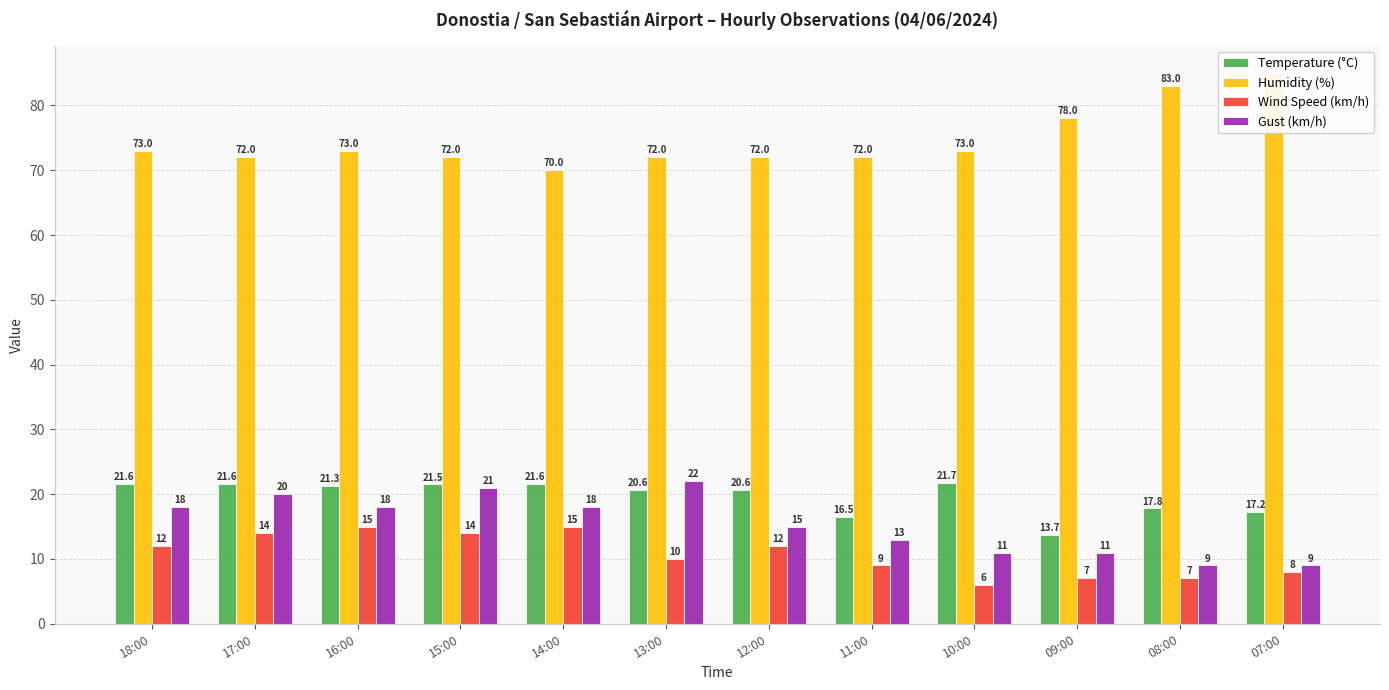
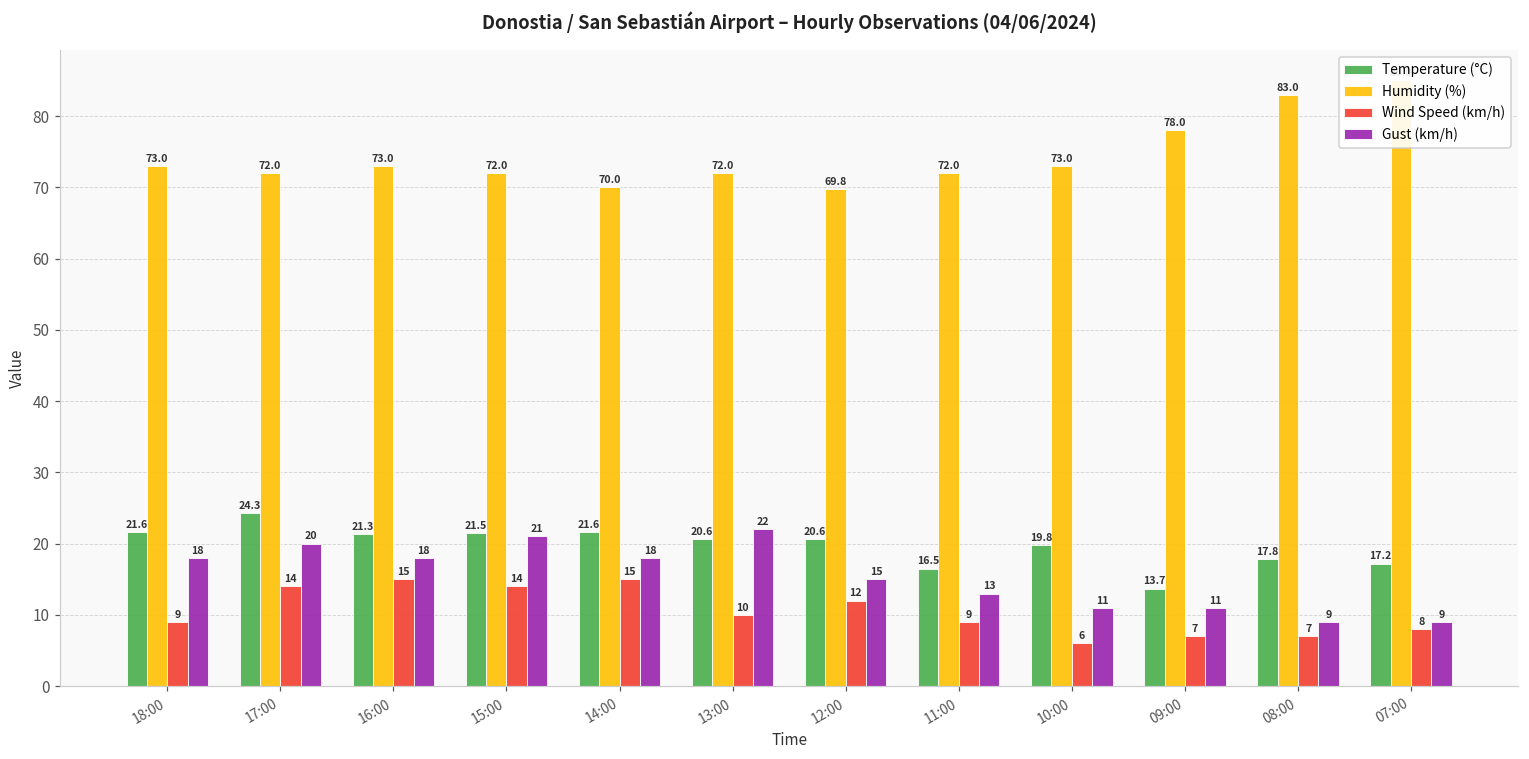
Wind Speed (km/h), 18:00: 12 -> 9
Temperature (°C), 17:00: 21.6 -> 24.3
Humidity (%), 12:00: 72.0 -> 69.8
Temperature (°C), 10:00: 21.7 -> 19.8
